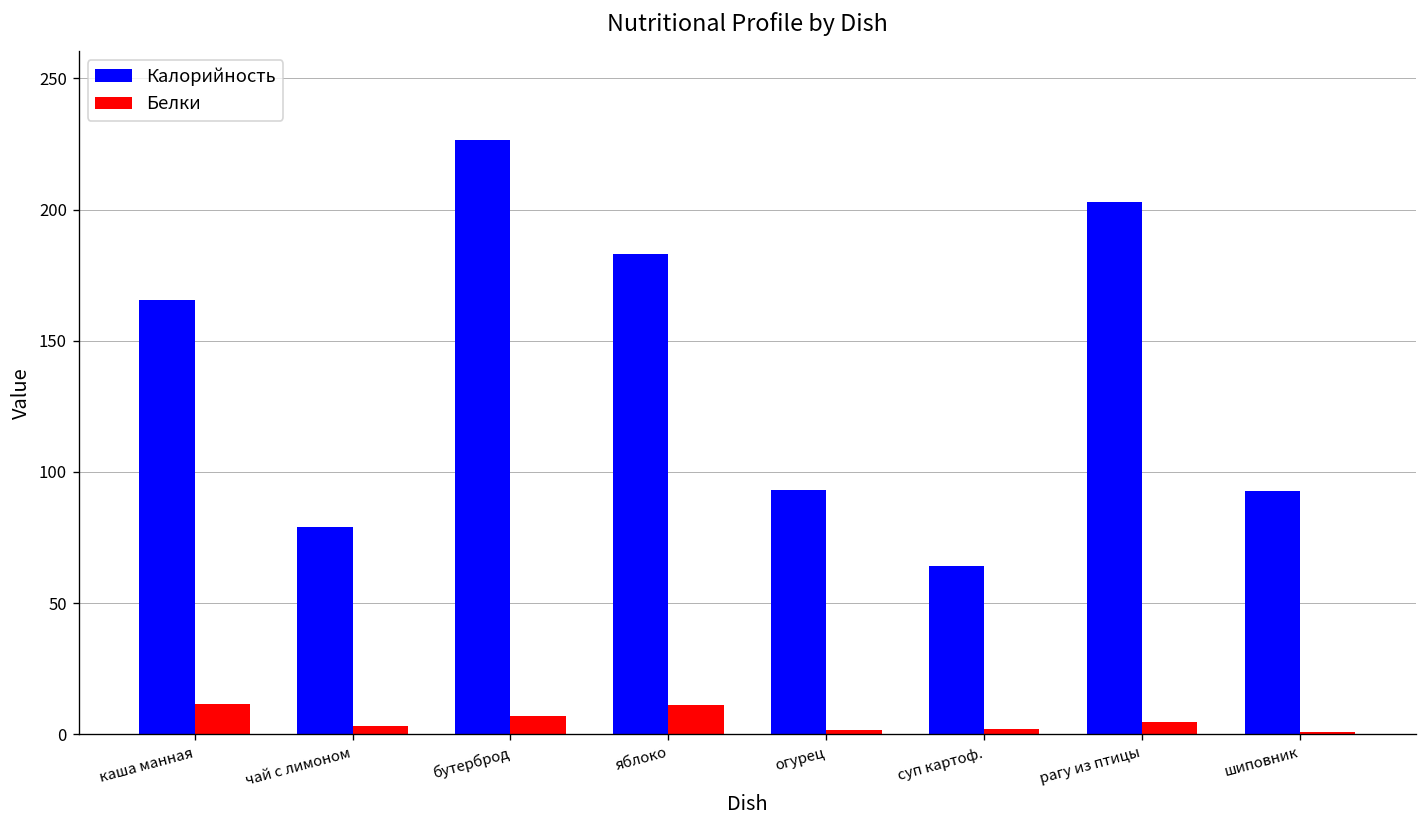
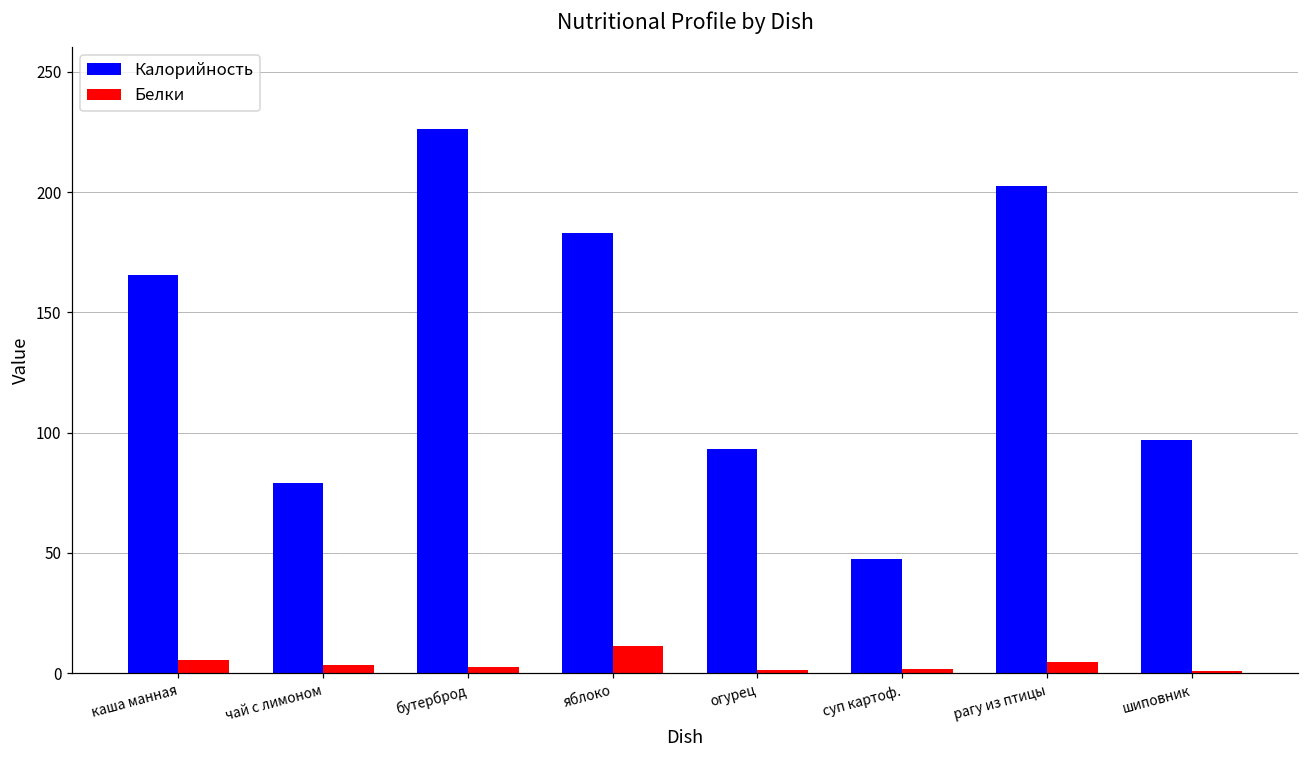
Белки, каша манная: 12 -> 5
Белки, бутерброд: 7 -> 2
Калорийность, суп картоф.: 64 -> 47
Калорийность, шиповник: 93 -> 97
